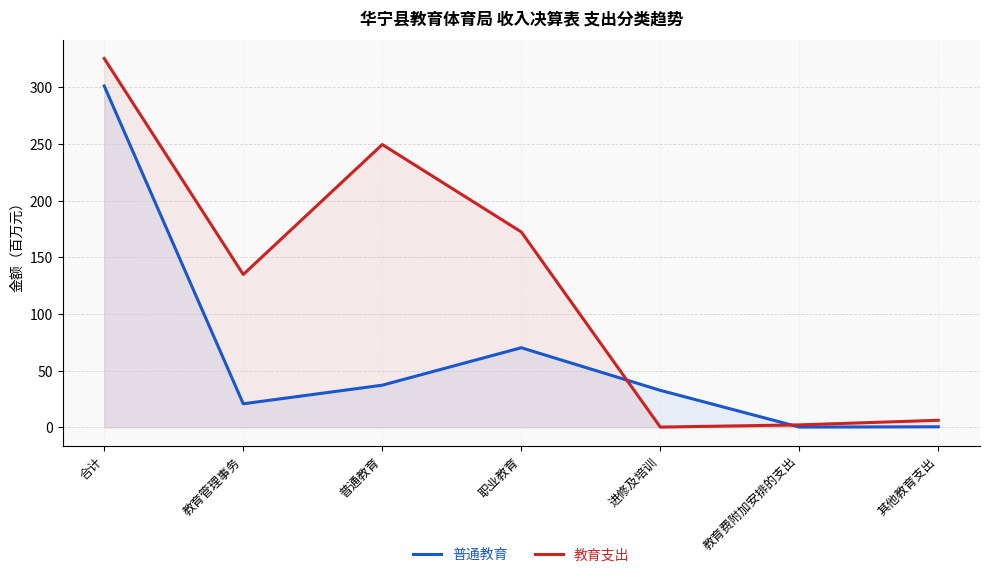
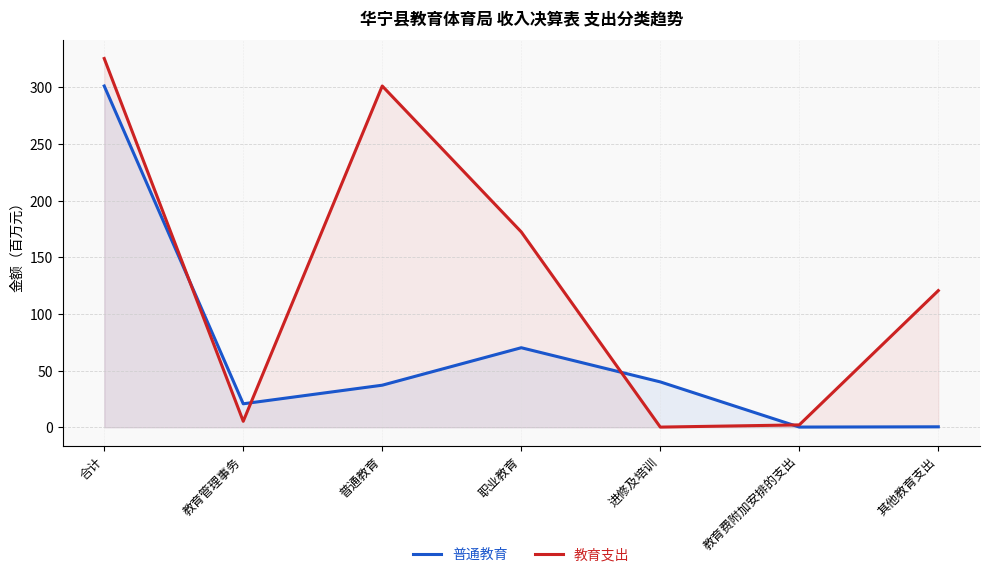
教育支出, 教育管理事务: 135 -> 5
教育支出, 普通教育: 249 -> 301
普通教育, 进修及培训: 33 -> 40
教育支出, 其他教育支出: 6 -> 121
